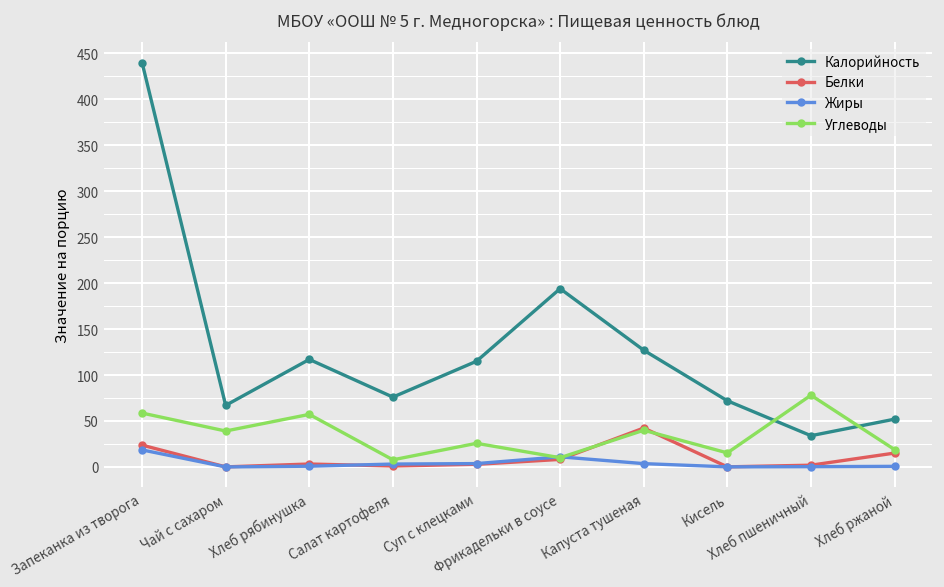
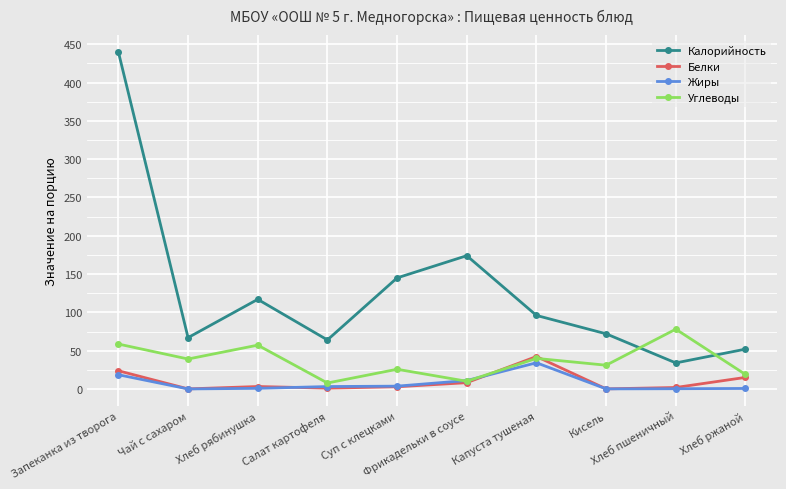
Калорийность, Салат картофеля: 80 -> 60
Калорийность, Суп с клецками: 120 -> 150
Калорийность, Фрикадельки в соусе: 190 -> 170
Калорийность, Капуста тушеная: 130 -> 100
Жиры, Капуста тушеная: 0 -> 30
Углеводы, Кисель: 20 -> 30
